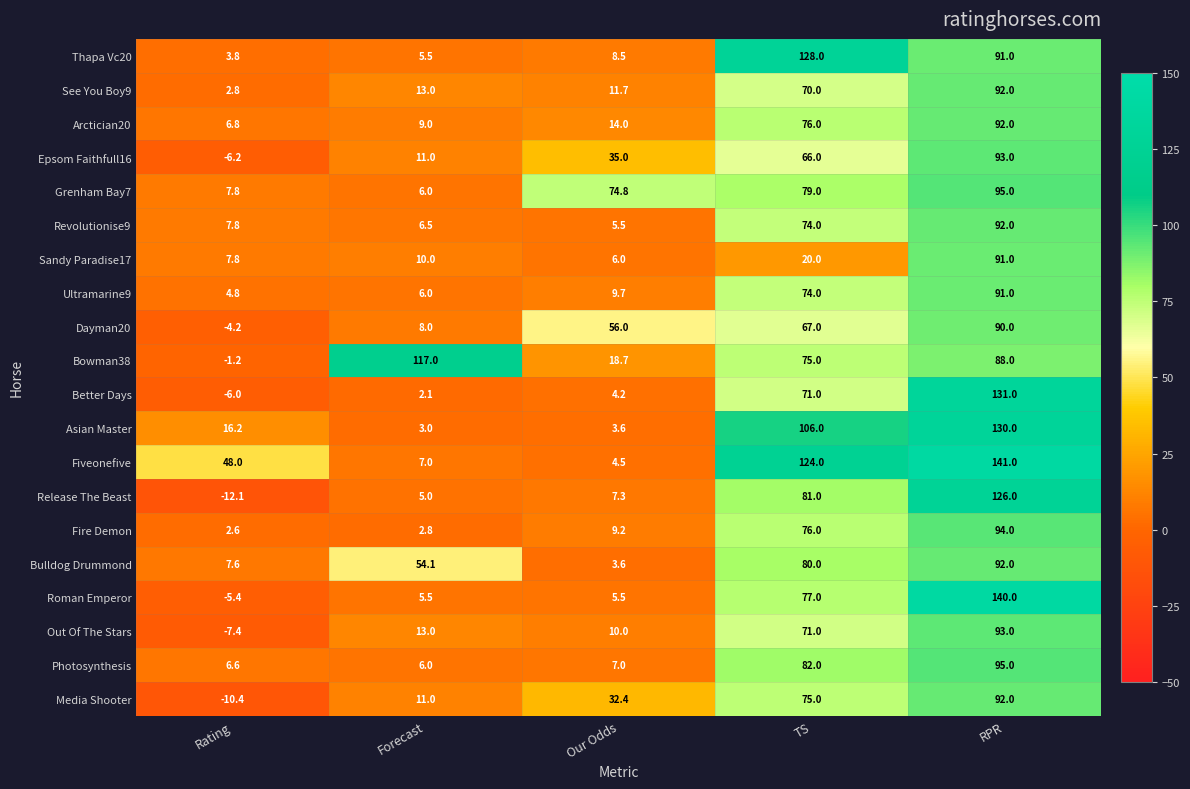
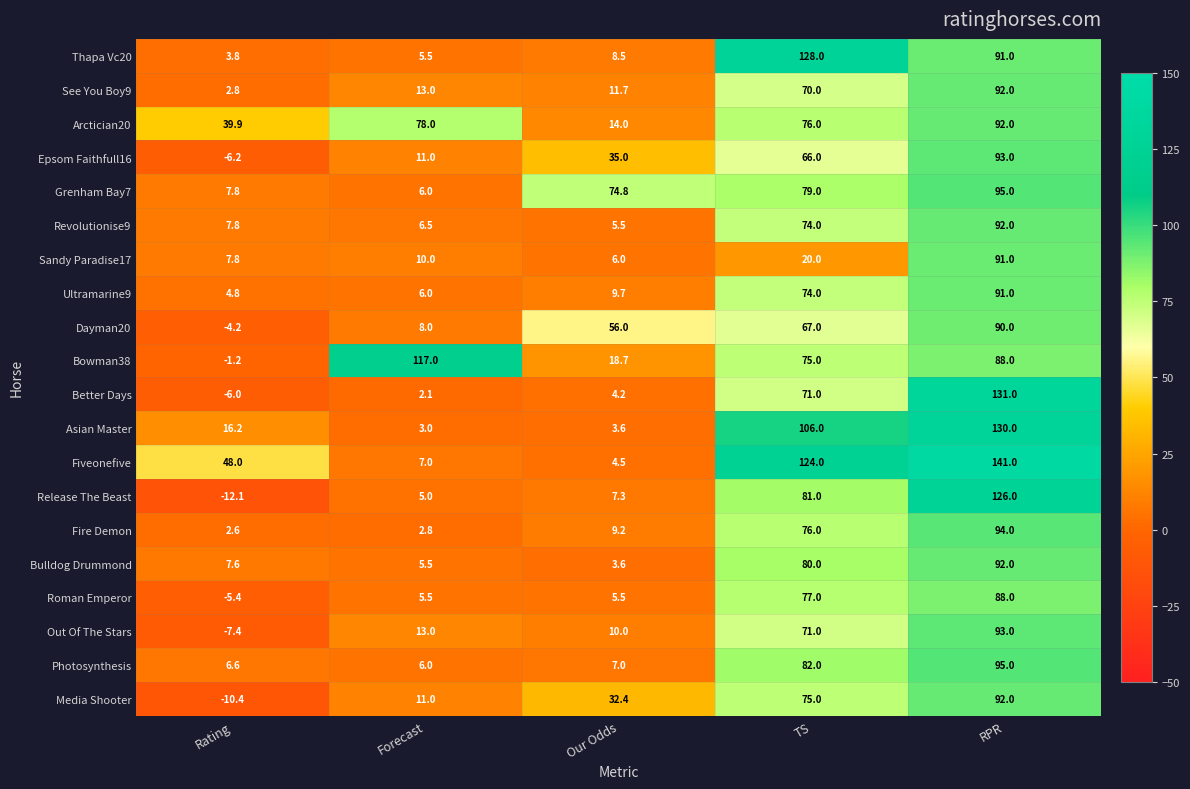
Arctician20, Rating: 6.8 -> 39.9
Arctician20, Forecast: 9.0 -> 78.0
Bulldog Drummond, Forecast: 54.1 -> 5.5
Roman Emperor, RPR: 140.0 -> 88.0
